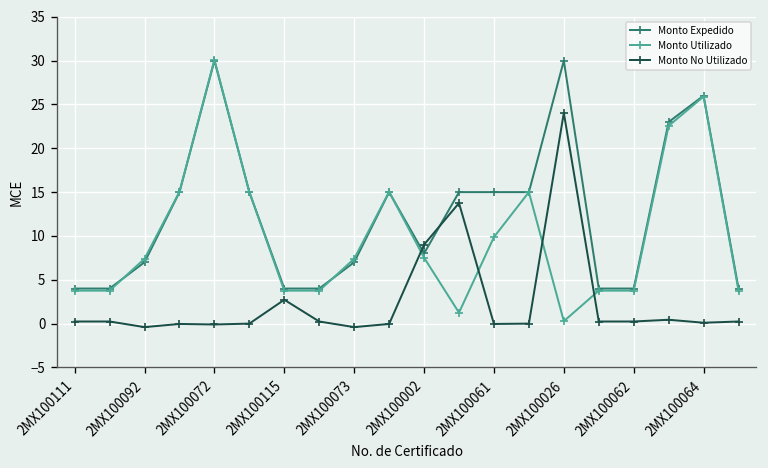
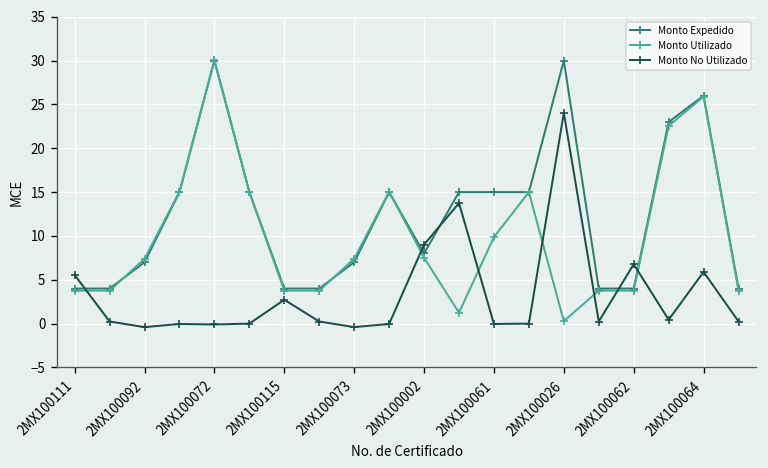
Monto No Utilizado, 2MX100111: 0 -> 6
Monto No Utilizado, 2MX100062: 0 -> 7
Monto No Utilizado, 2MX100064: 0 -> 6
